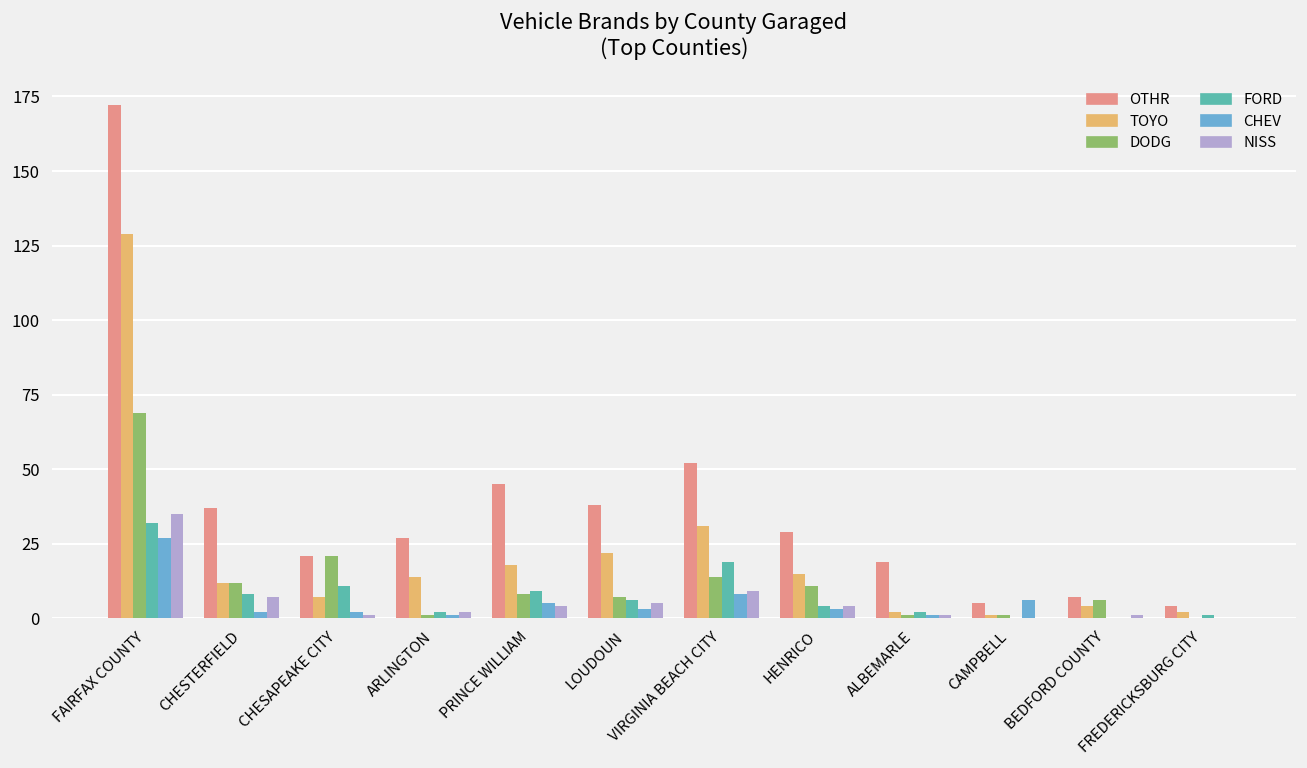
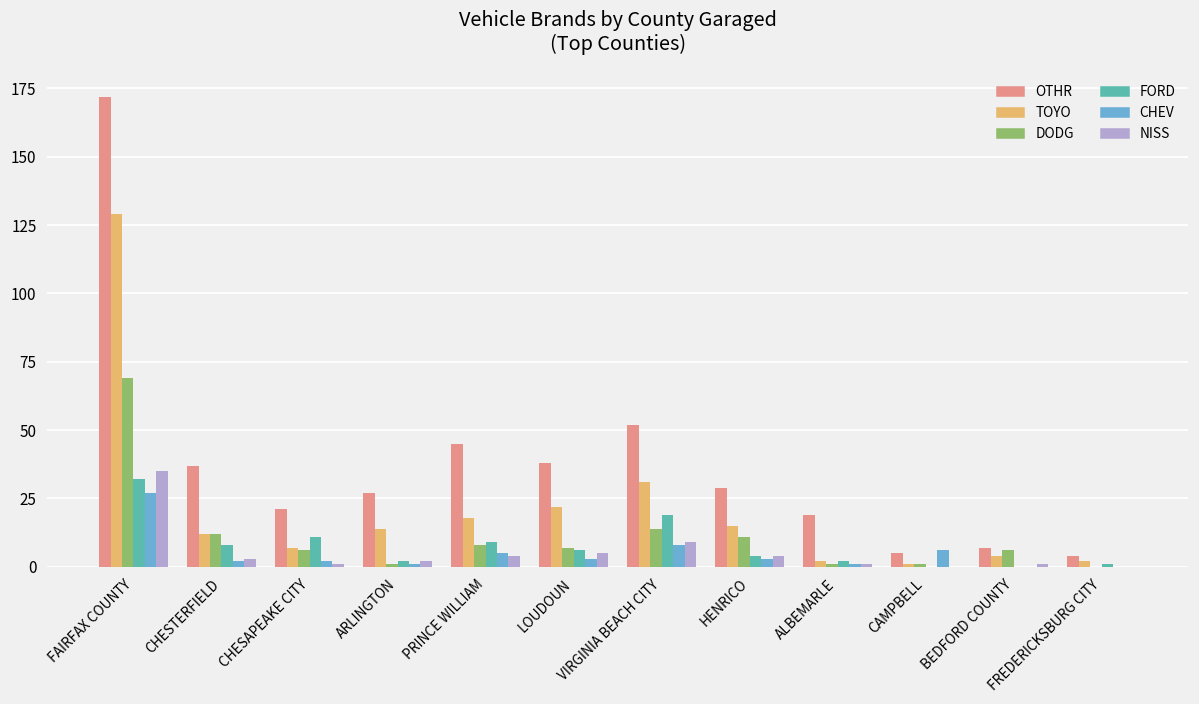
NISS, CHESTERFIELD: 7 -> 3
DODG, CHESAPEAKE CITY: 21 -> 6
